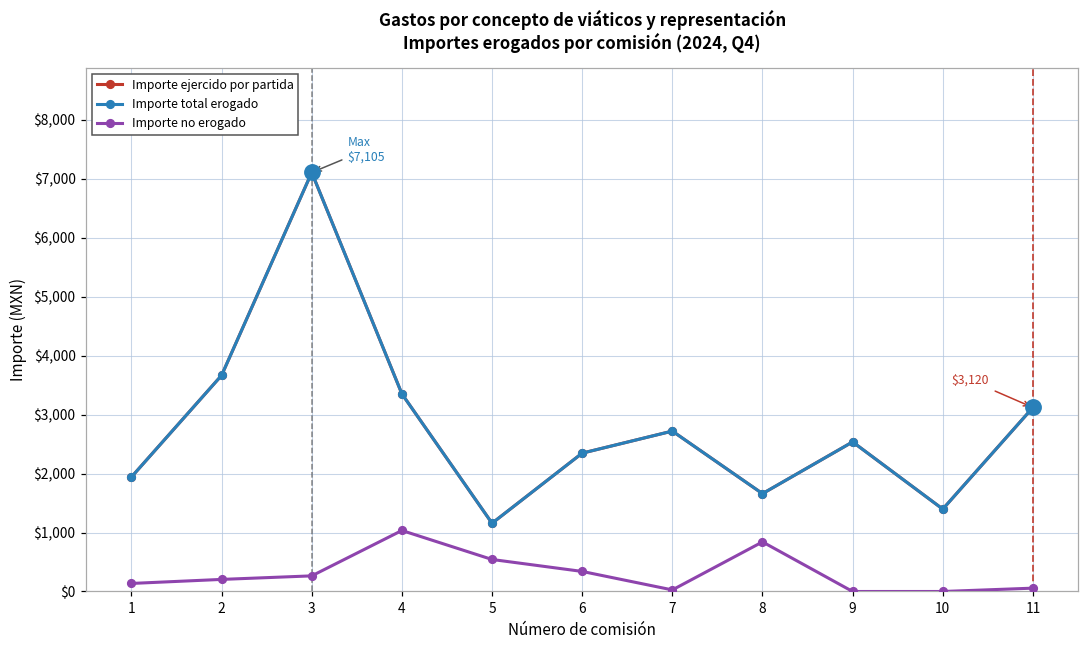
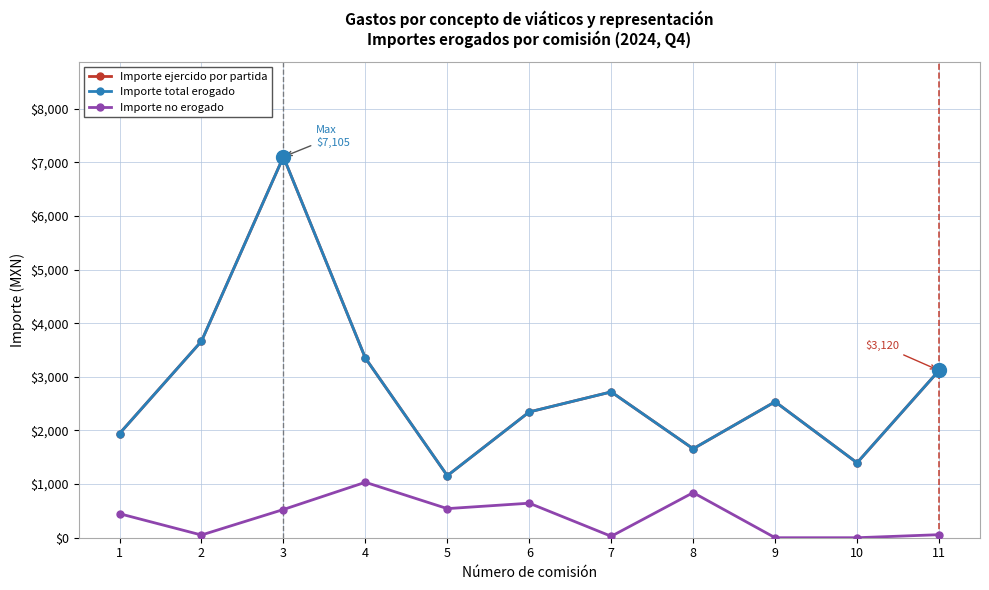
Importe no erogado, 1: $100 -> $400
Importe no erogado, 2: $200 -> $100
Importe no erogado, 3: $300 -> $500
Importe no erogado, 6: $300 -> $600
